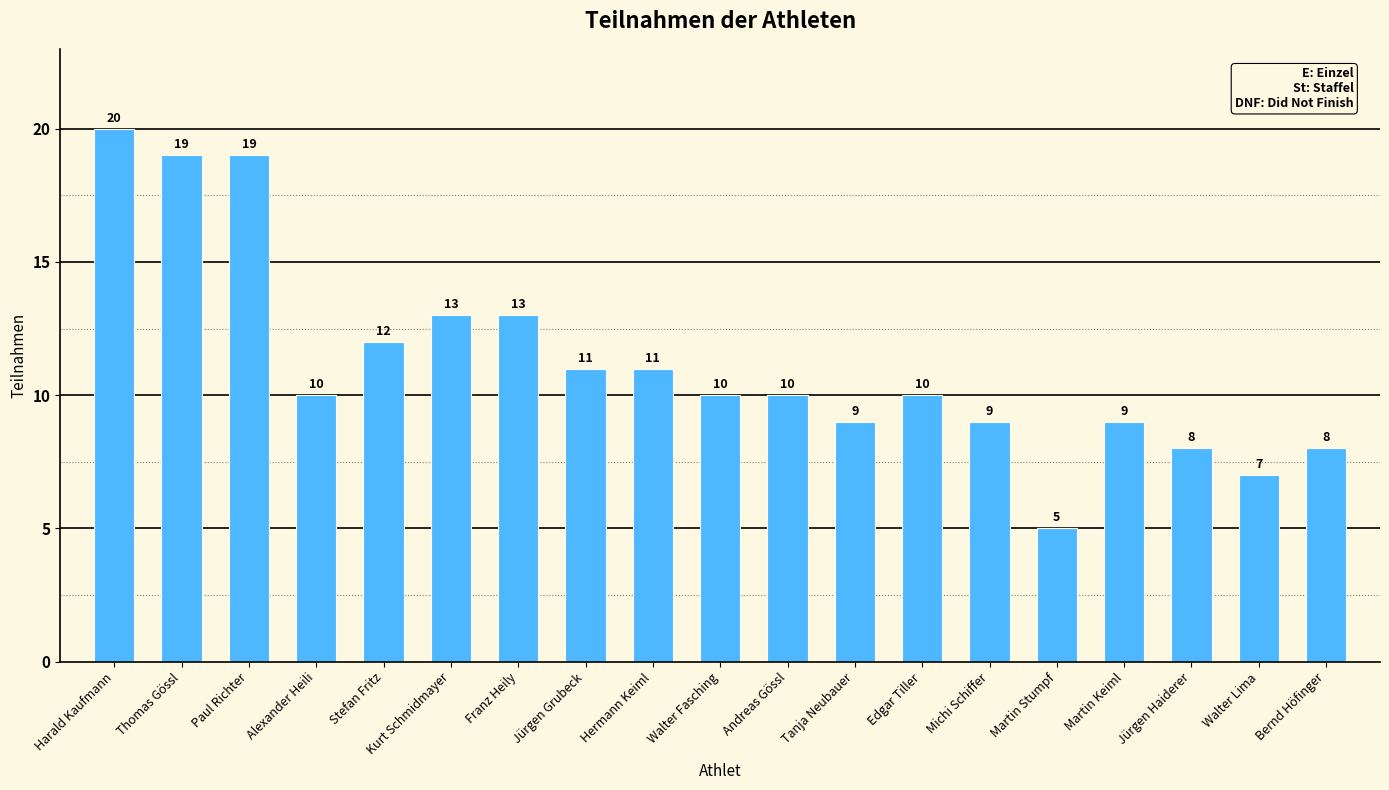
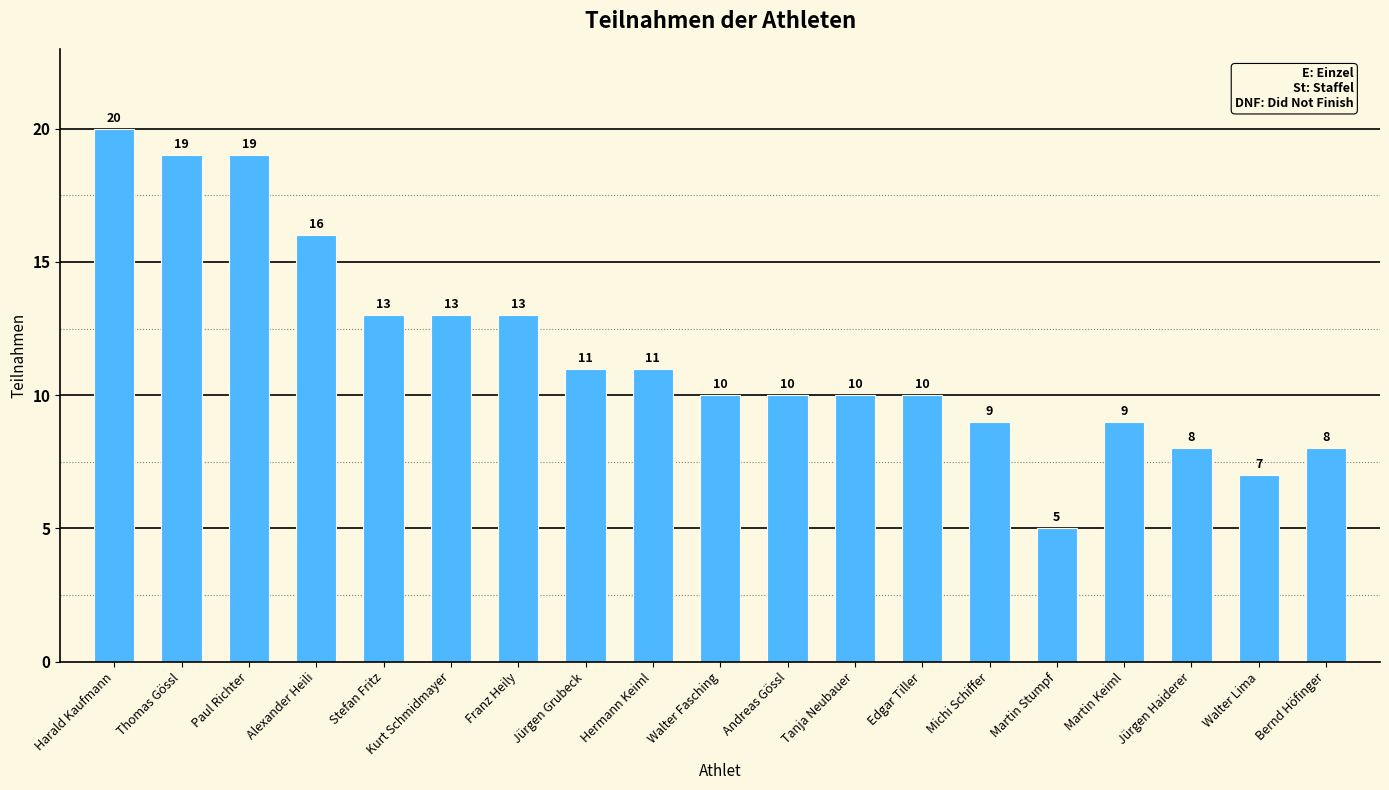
Alexander Heili: 10 -> 16
Stefan Fritz: 12 -> 13
Tanja Neubauer: 9 -> 10
